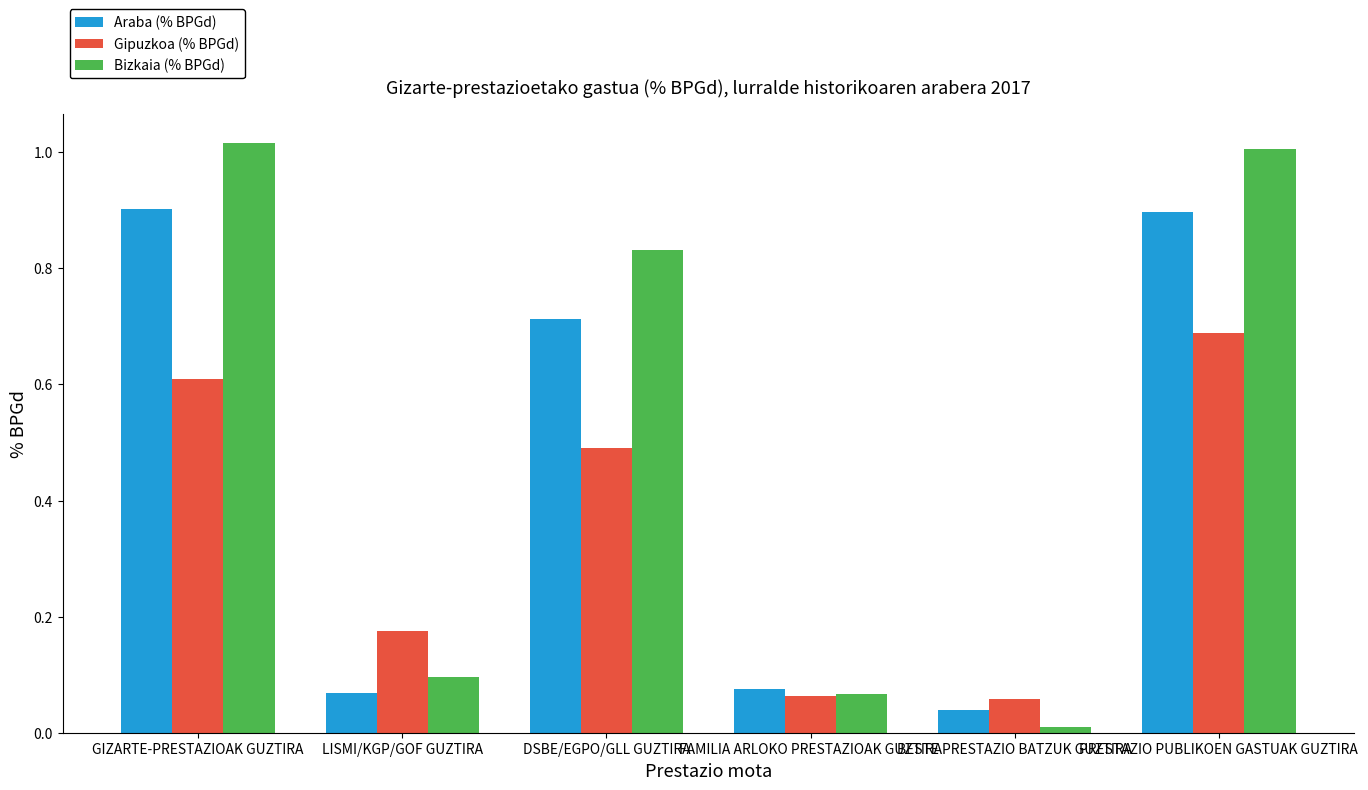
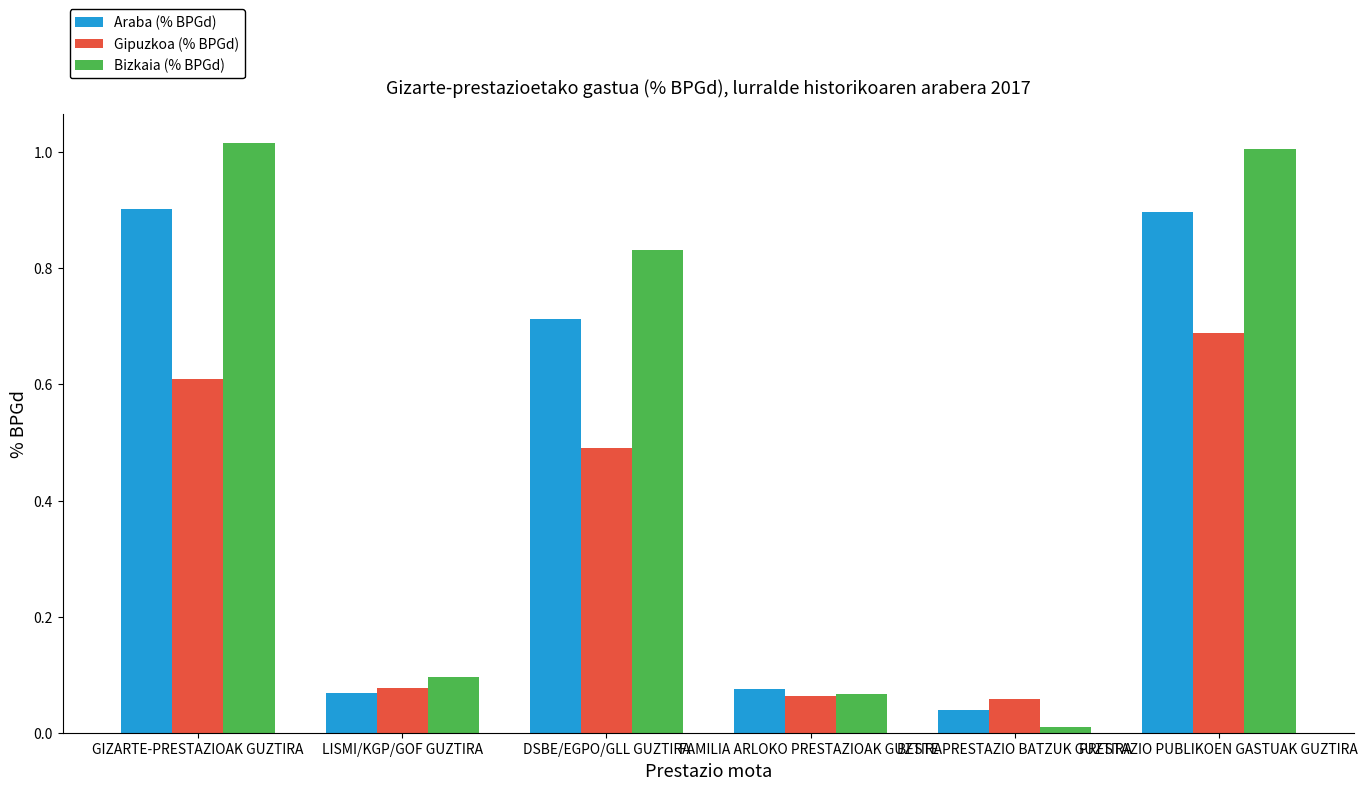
Gipuzkoa (% BPGd), LISMI/KGP/GOF GUZTIRA: 0.18 -> 0.08
